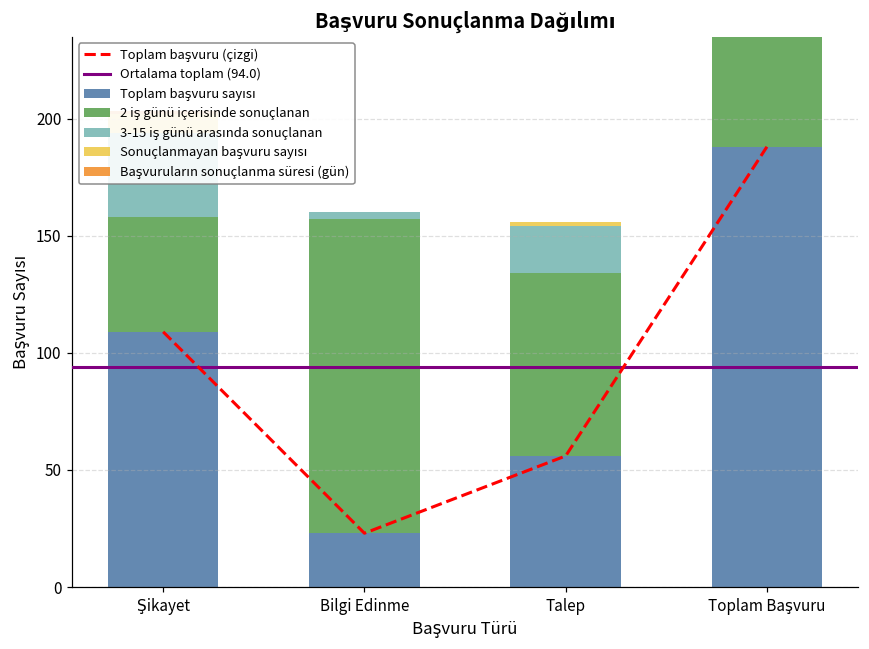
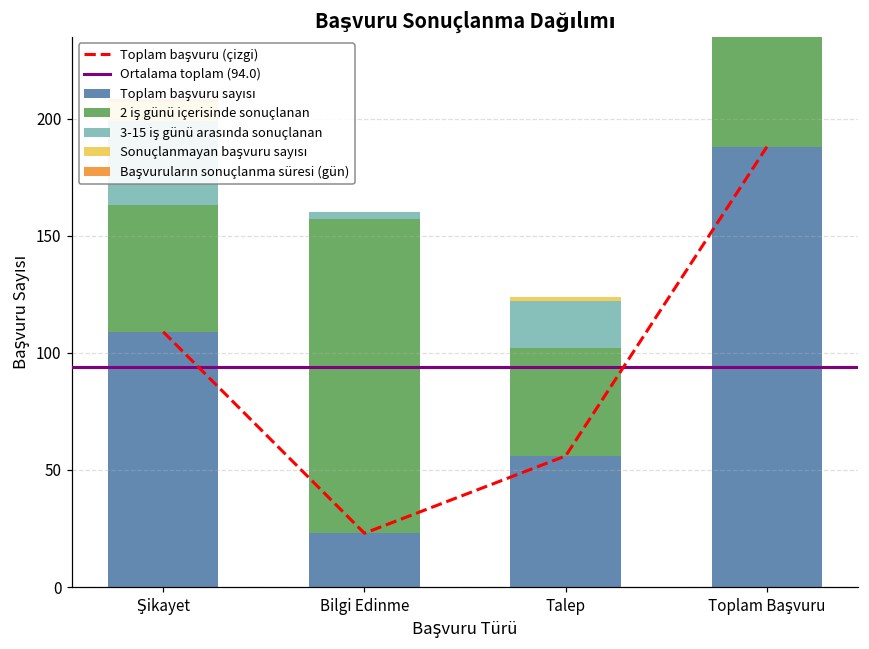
2 iş günü içerisinde sonuçlanan, Şikayet: 49 -> 54
2 iş günü içerisinde sonuçlanan, Talep: 78 -> 46
